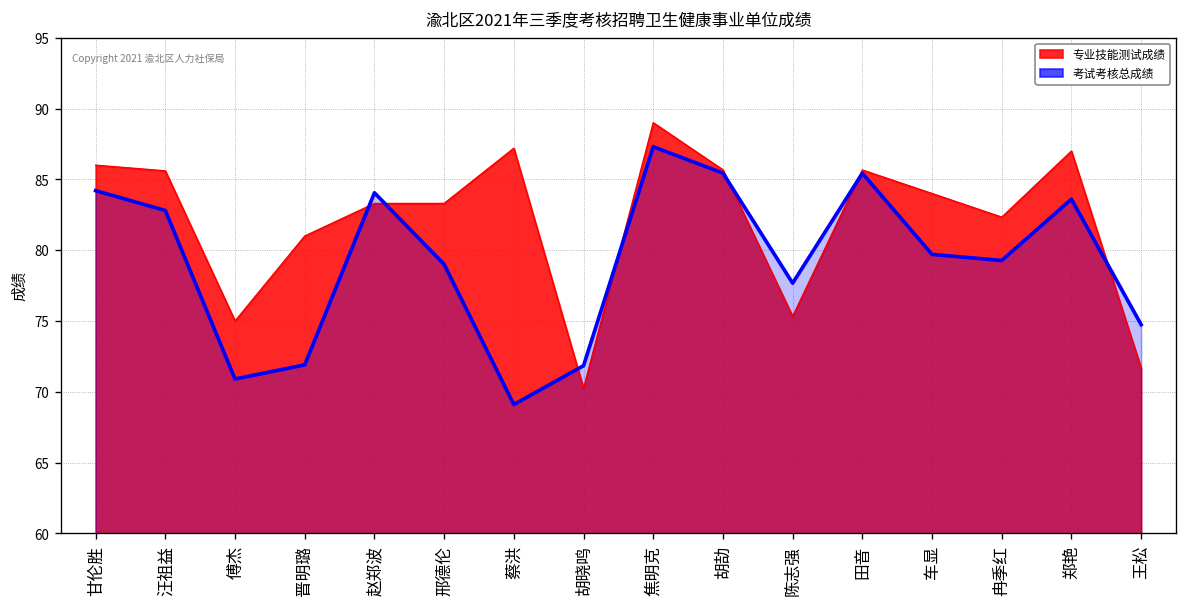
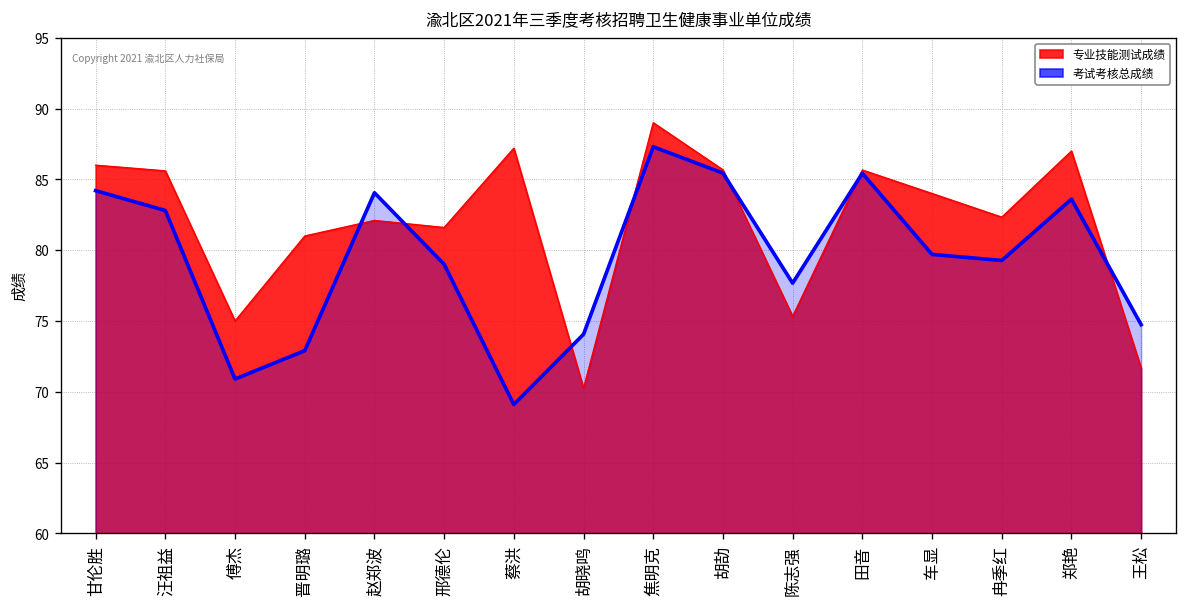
考试考核总成绩, 晋明璐: 71.9 -> 72.9
专业技能测试成绩, 赵郑波: 83.3 -> 82.1
专业技能测试成绩, 邢德伦: 83.3 -> 81.6
考试考核总成绩, 胡晓鸣: 71.8 -> 74.1
